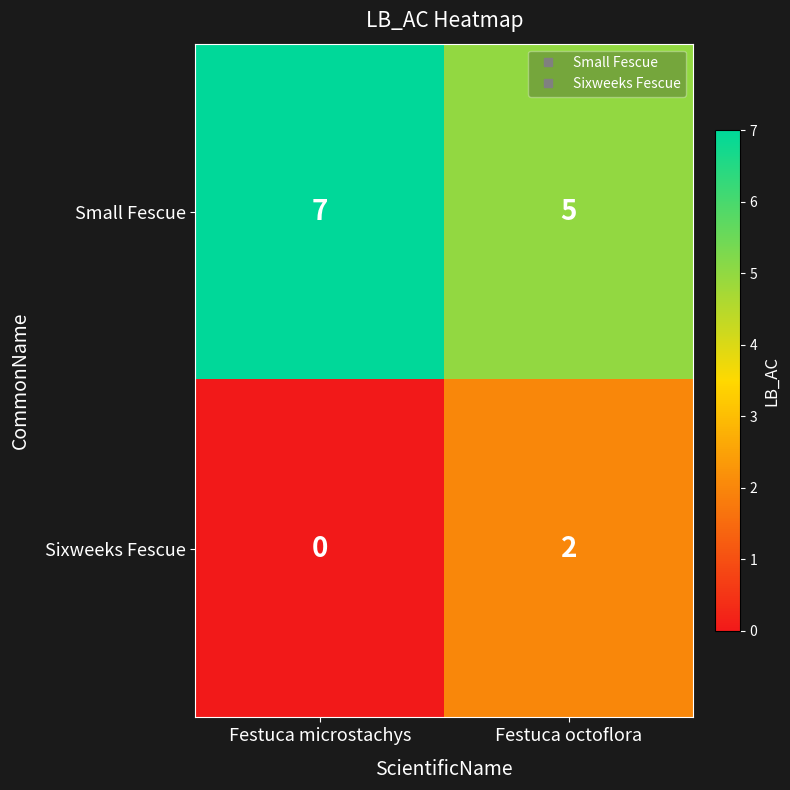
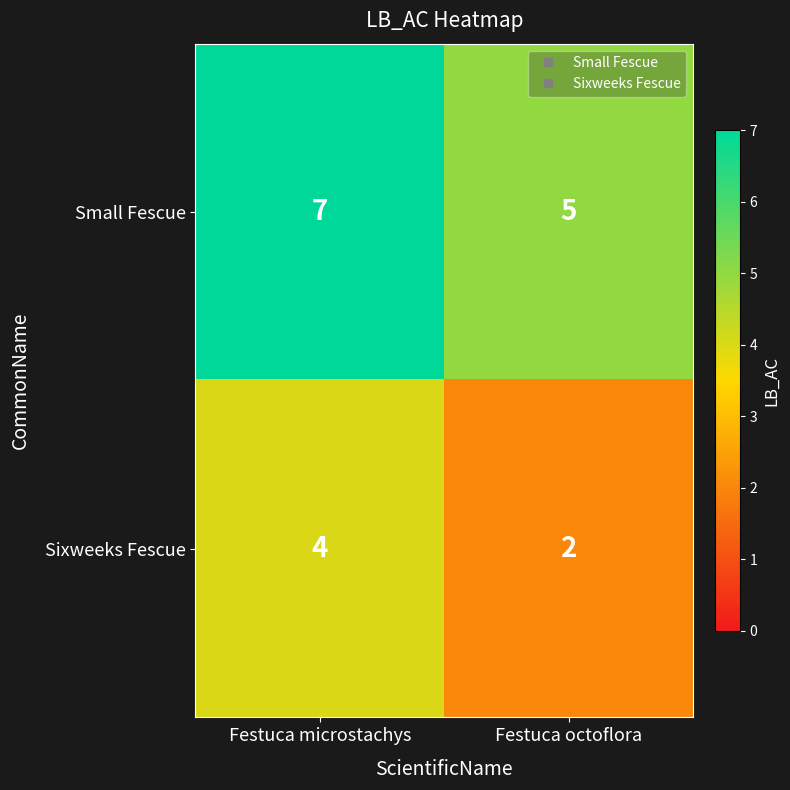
Sixweeks Fescue, Festuca microstachys: 0 -> 4
